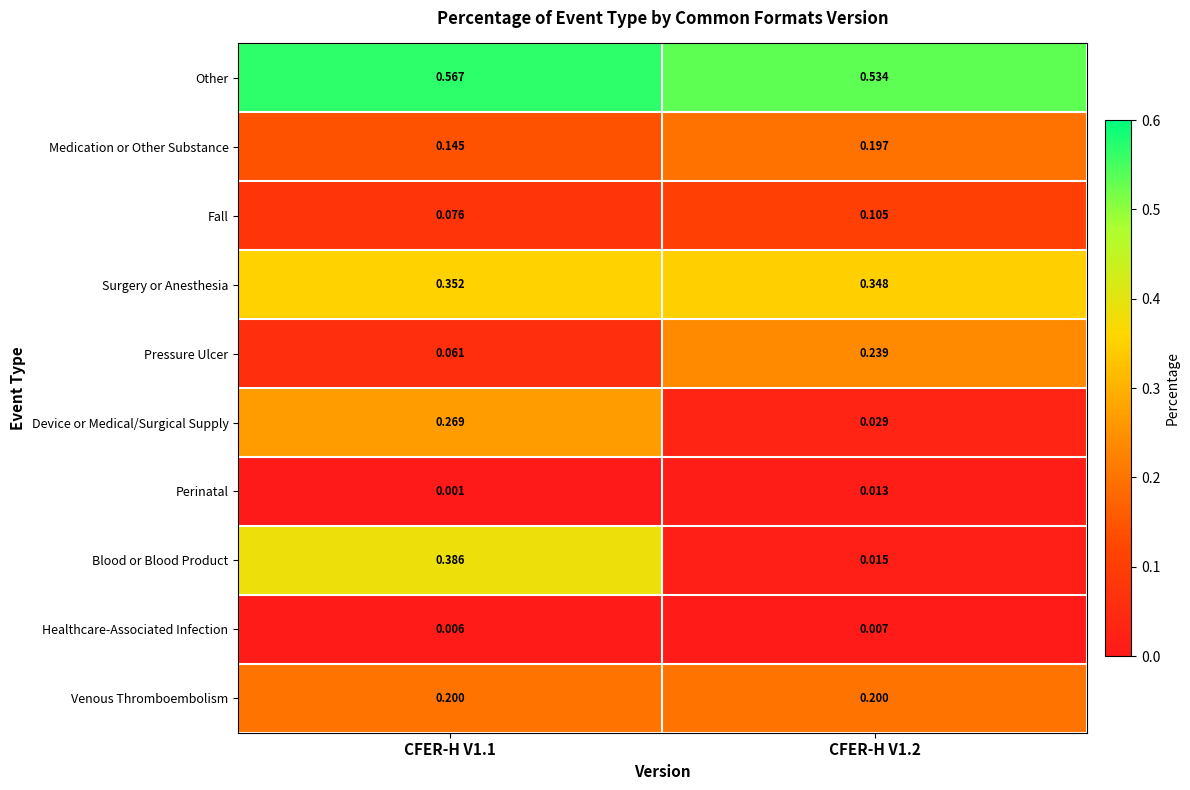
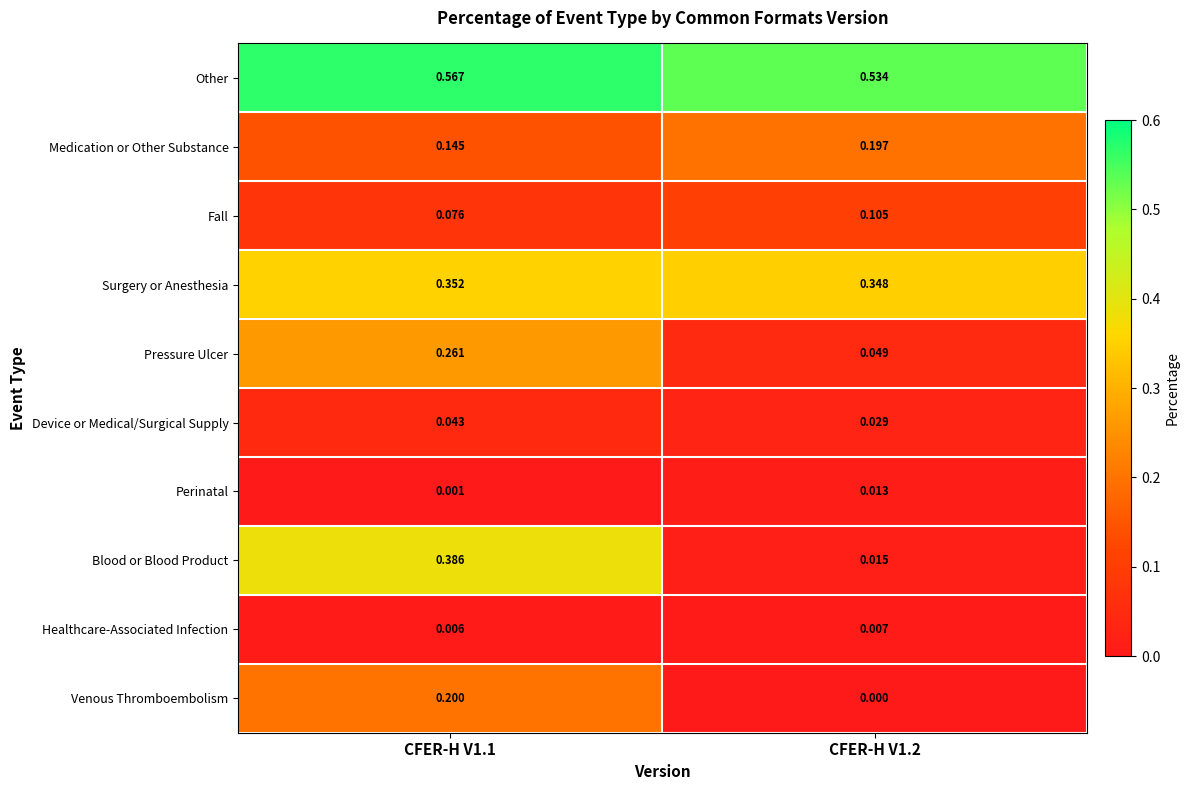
Pressure Ulcer, CFER-H V1.1: 0.061 -> 0.261
Pressure Ulcer, CFER-H V1.2: 0.239 -> 0.049
Device or Medical/Surgical Supply, CFER-H V1.1: 0.269 -> 0.043
Venous Thromboembolism, CFER-H V1.2: 0.200 -> 0.000
